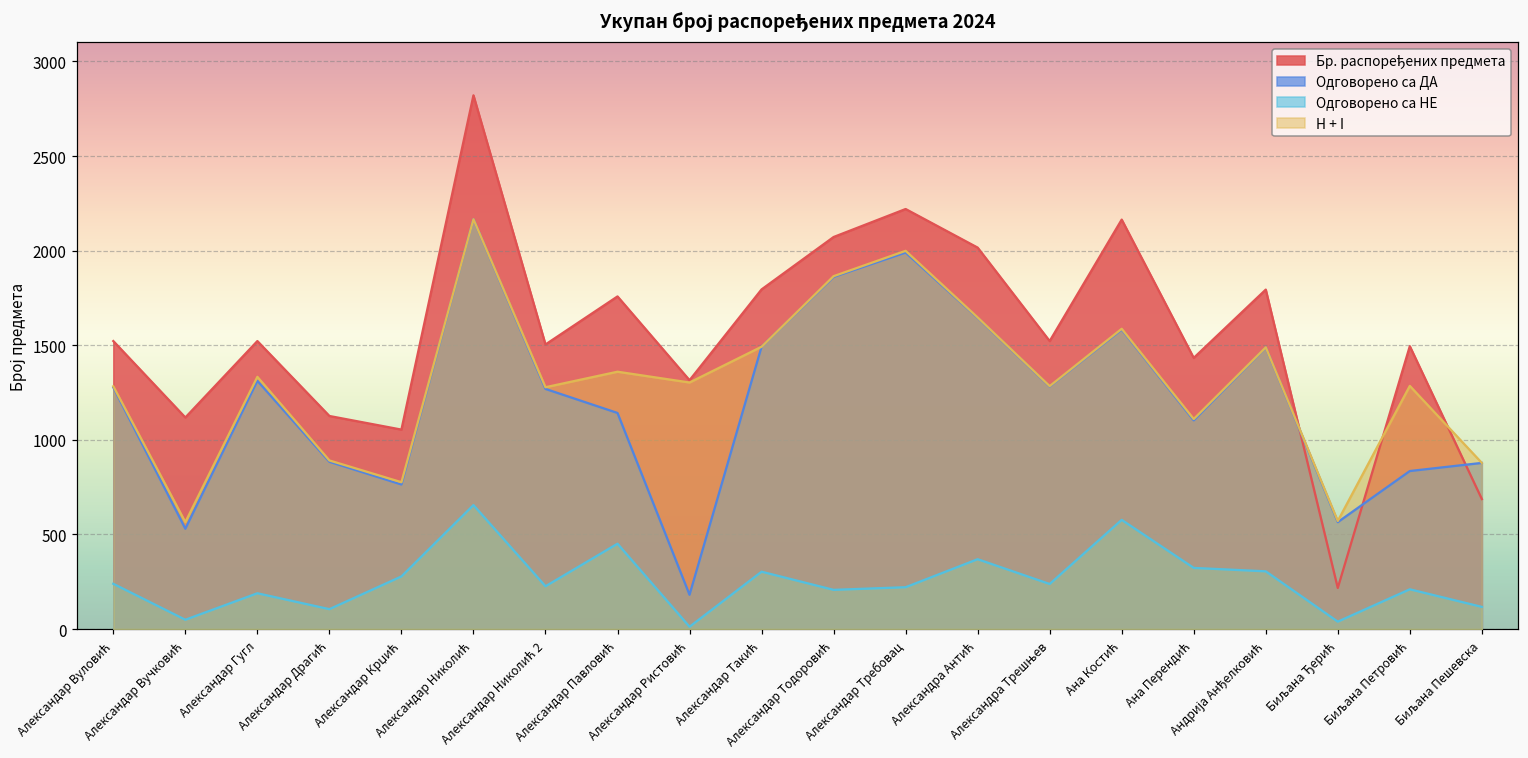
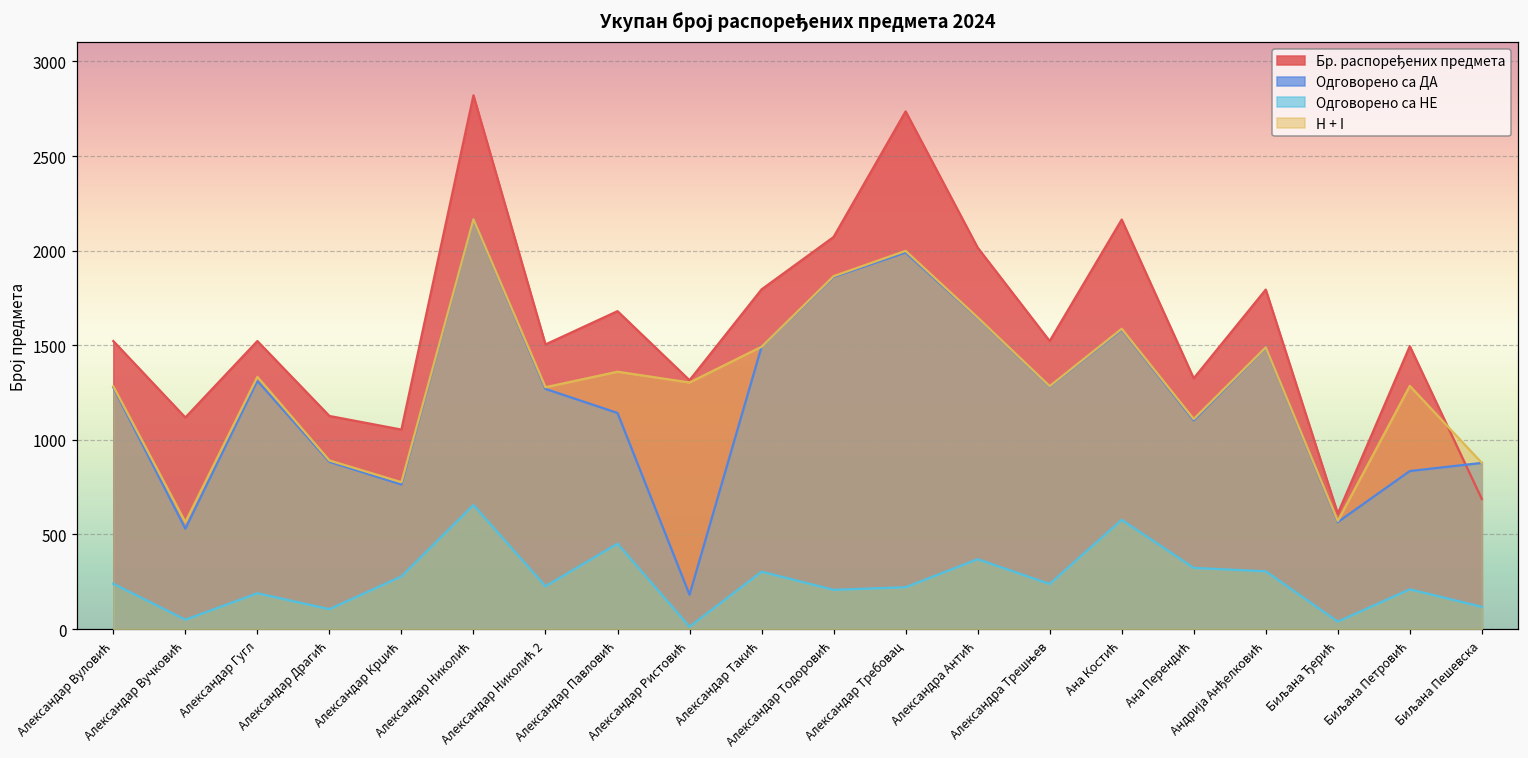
Бр. распоређених предмета, Александар Павловић: 1760 -> 1680
Бр. распоређених предмета, Александар Требовац: 2220 -> 2740
Бр. распоређених предмета, Ана Перендић: 1430 -> 1330
Бр. распоређених предмета, Биљана Ђерић: 220 -> 610
